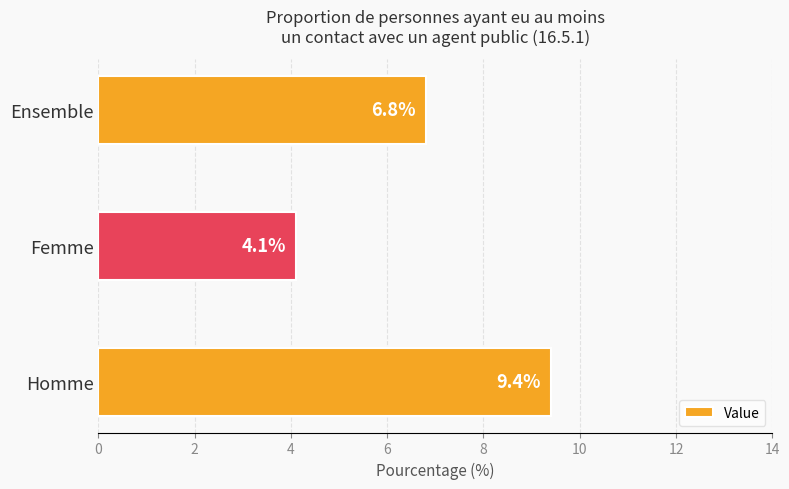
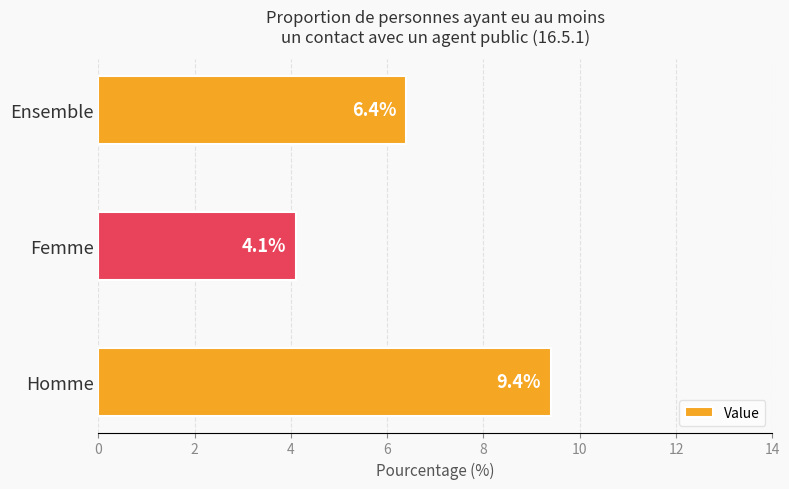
Ensemble: 6.8% -> 6.4%
